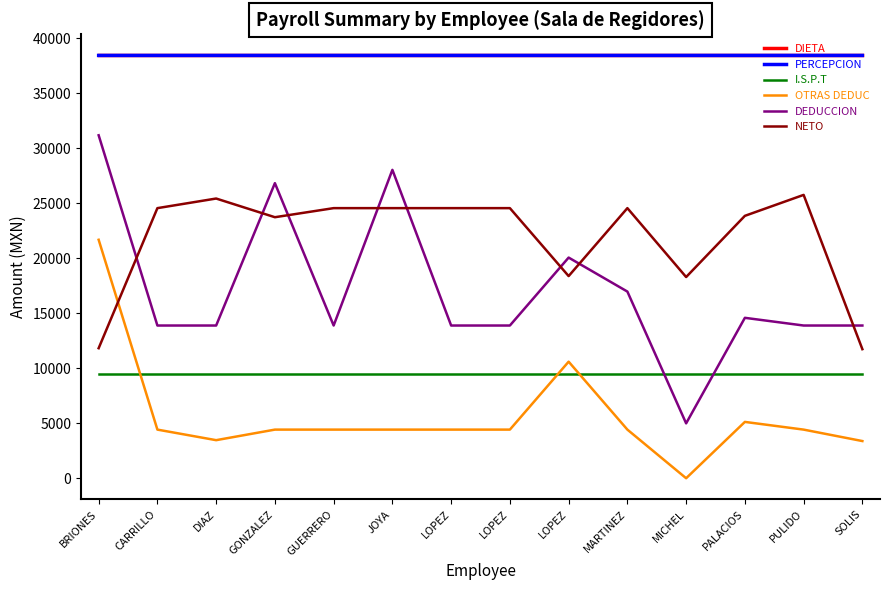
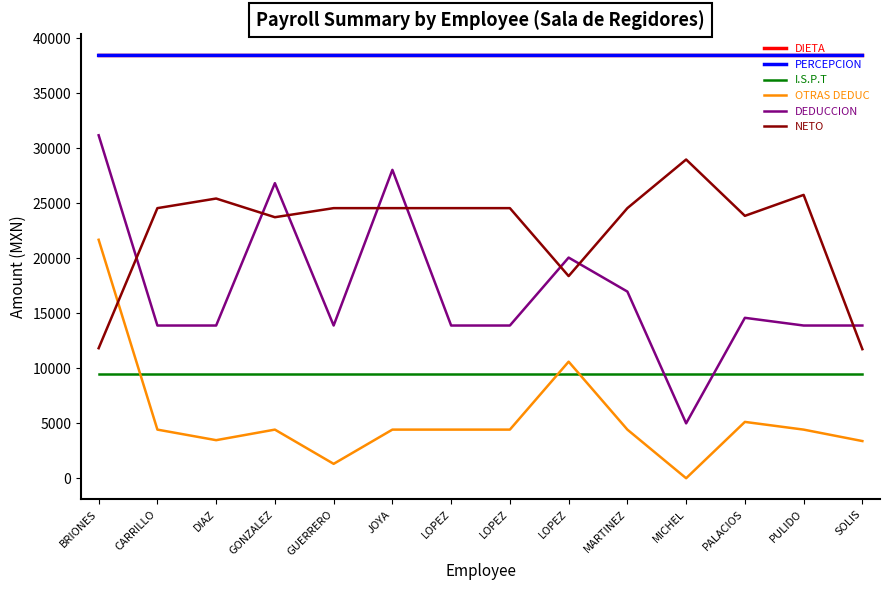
OTRAS DEDUC, GUERRERO: 4400 -> 1300
NETO, MICHEL: 18300 -> 29000
